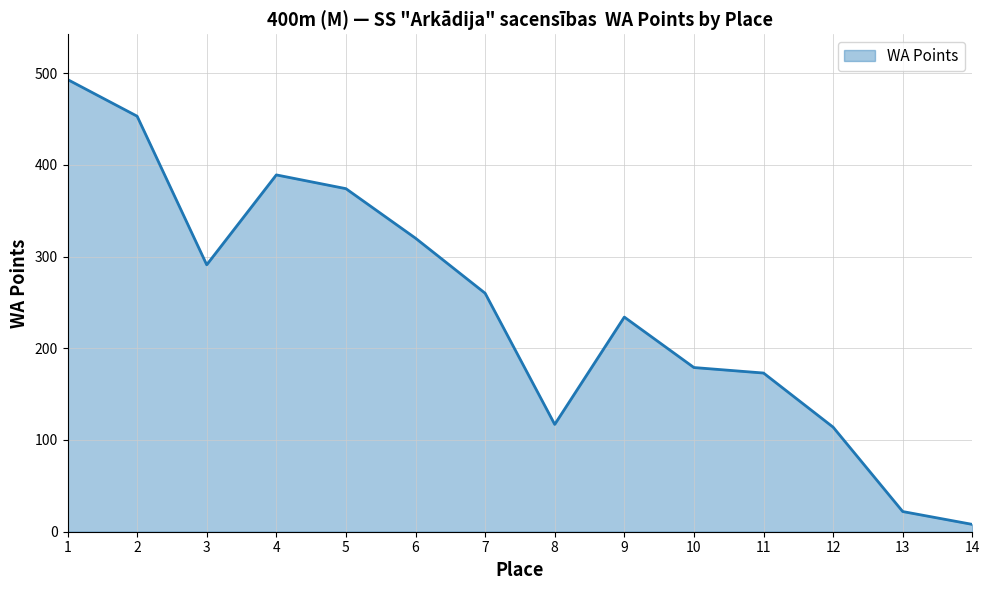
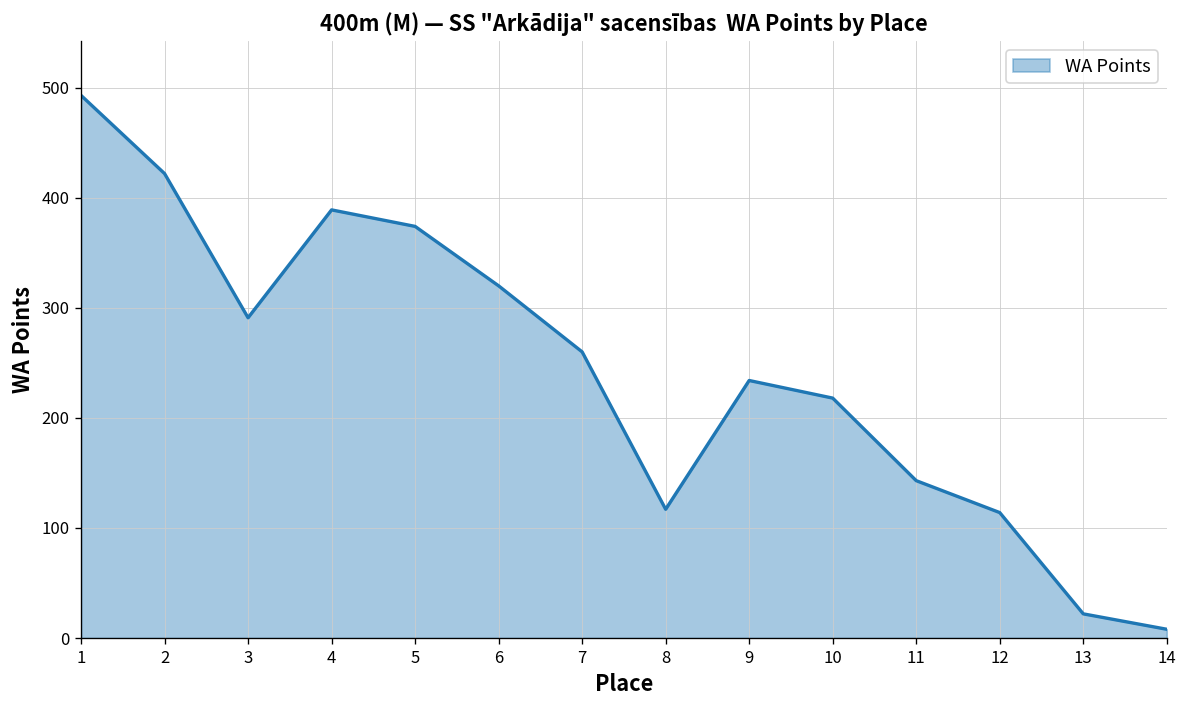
2: 450 -> 420
10: 180 -> 220
11: 170 -> 140
